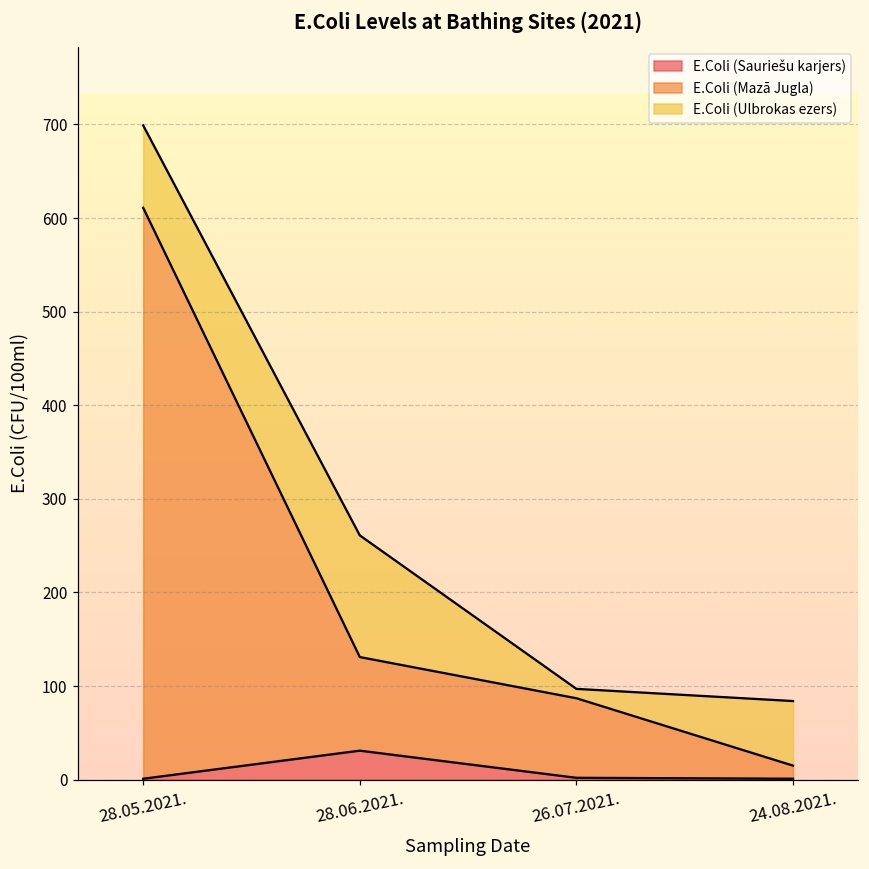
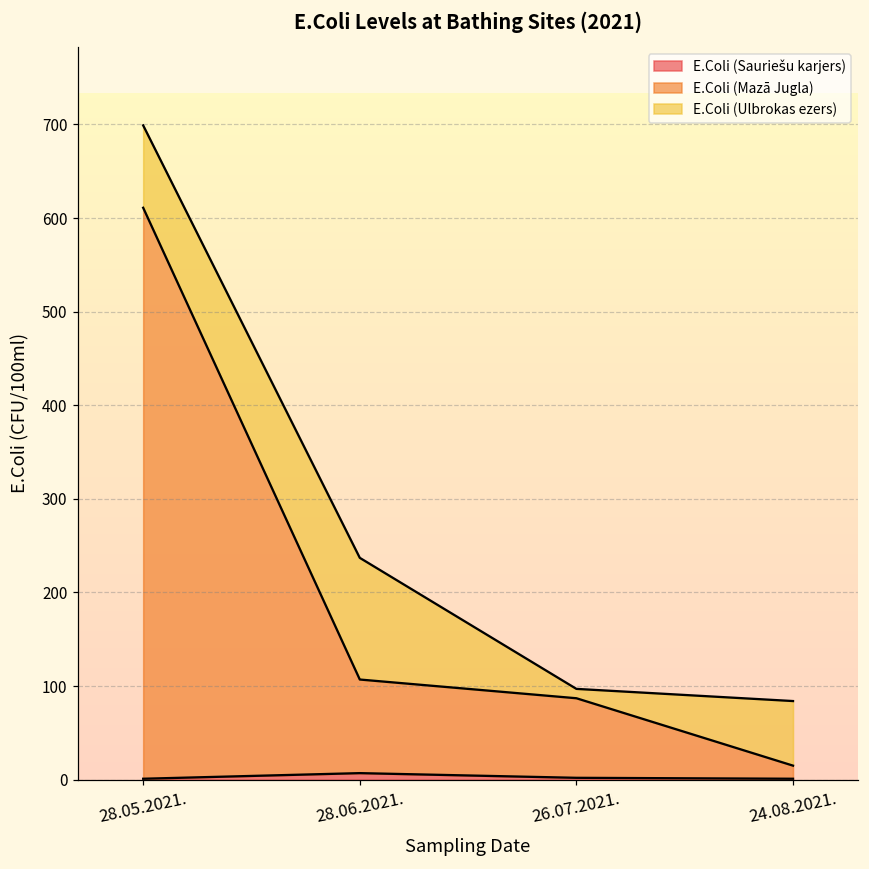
E.Coli (Sauriešu karjers), 28.06.2021.: 30 -> 10
